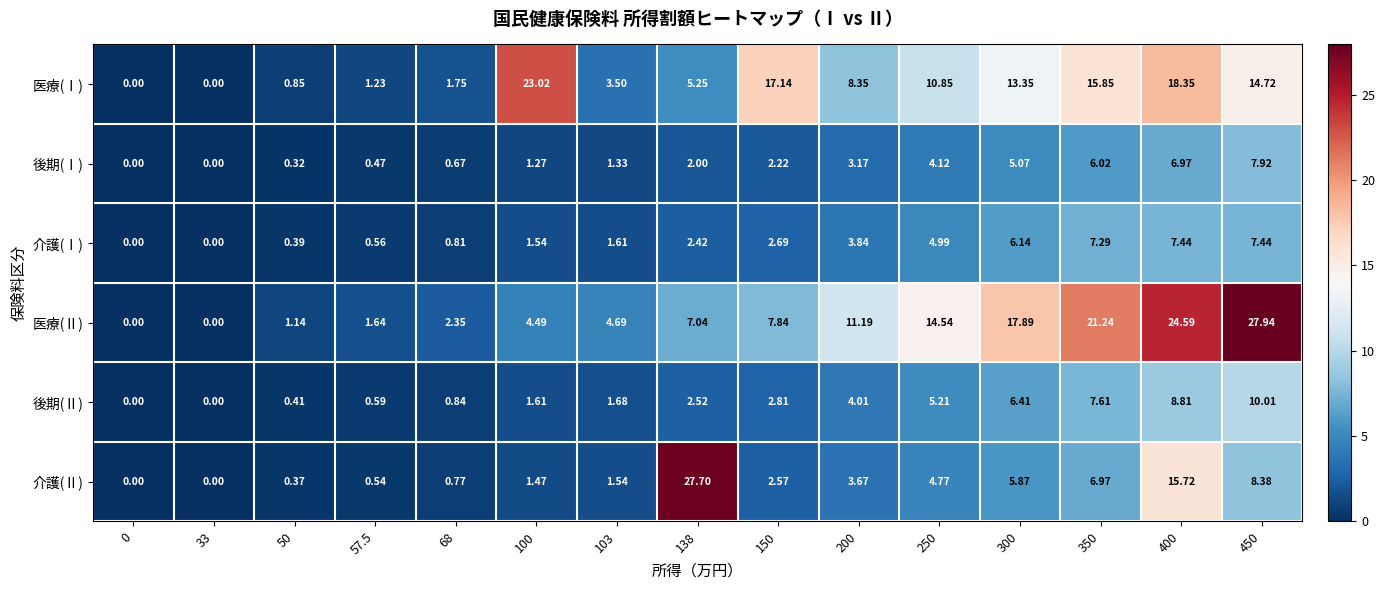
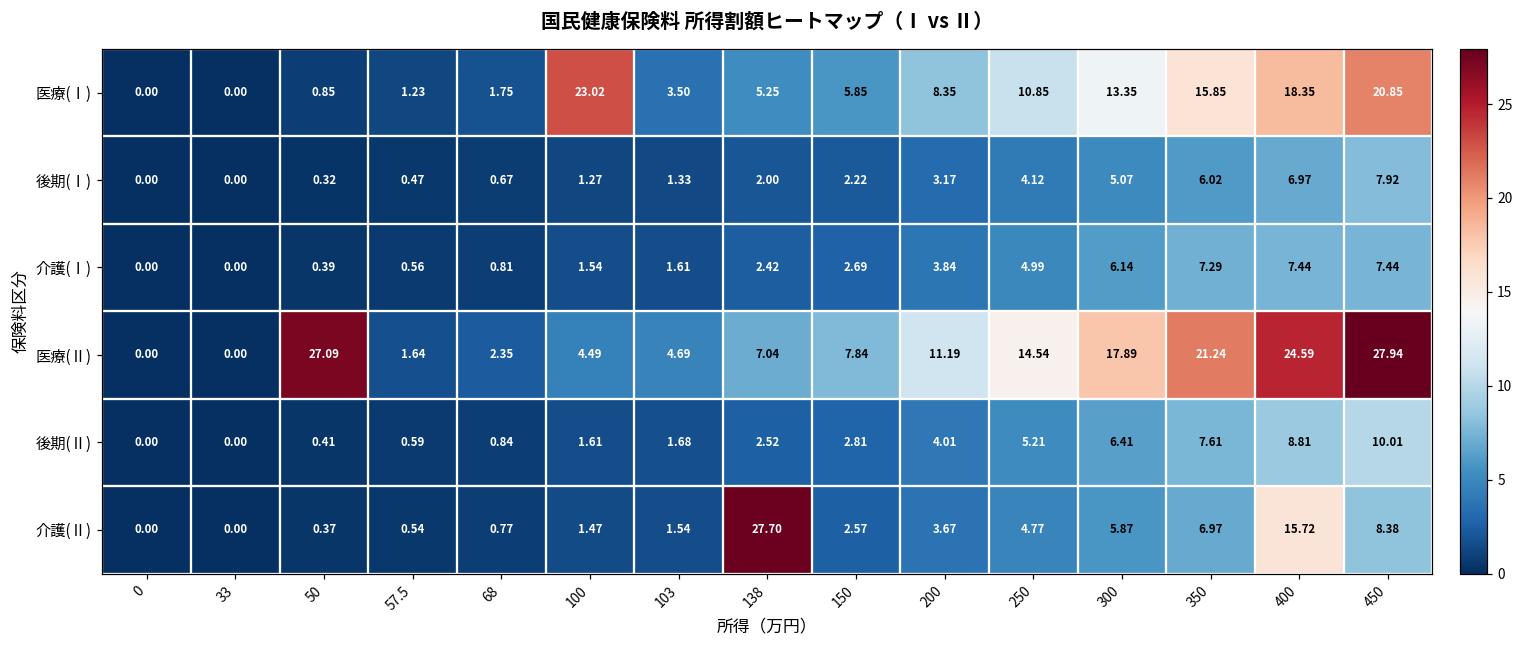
医療(Ⅰ), 150: 17.14 -> 5.85
医療(Ⅰ), 450: 14.72 -> 20.85
医療(Ⅱ), 50: 1.14 -> 27.09
